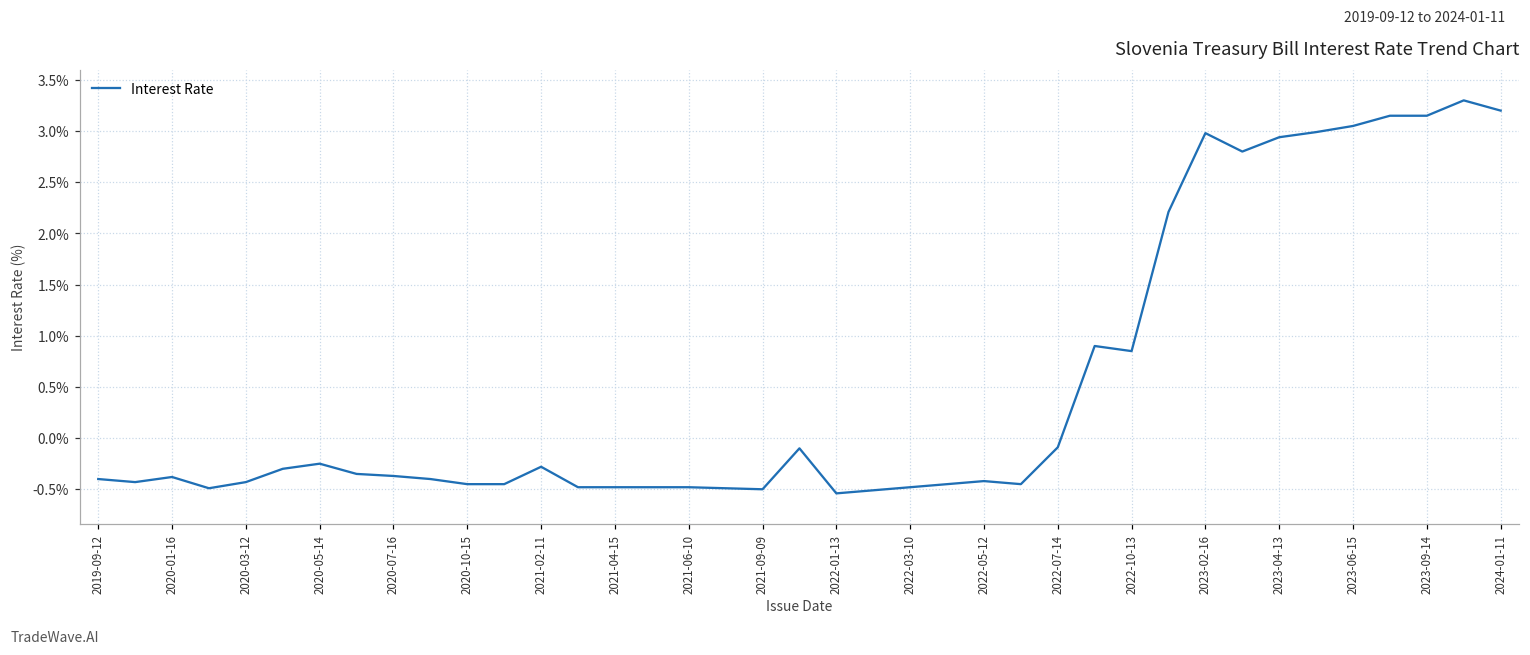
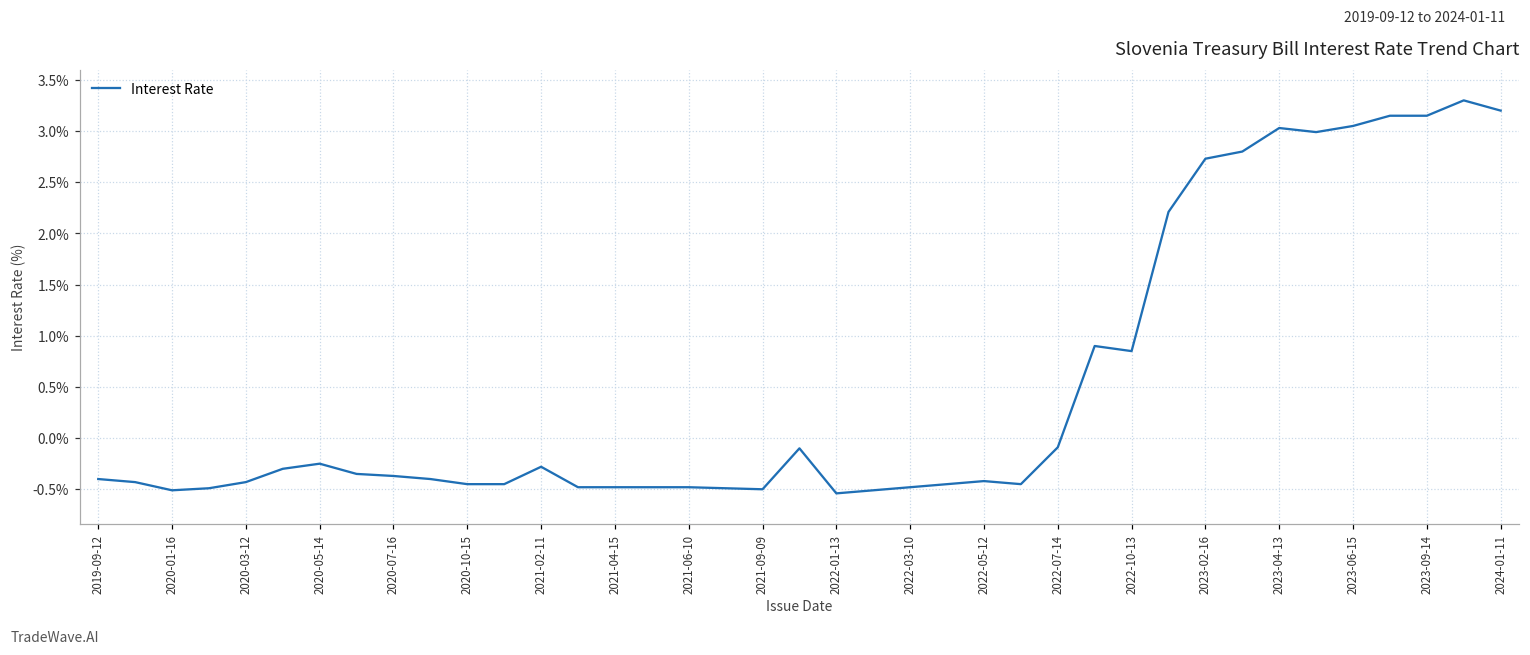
2020-01-16: -0.4% -> -0.5%
2023-02-16: 3.0% -> 2.7%
2023-04-13: 2.9% -> 3.0%
